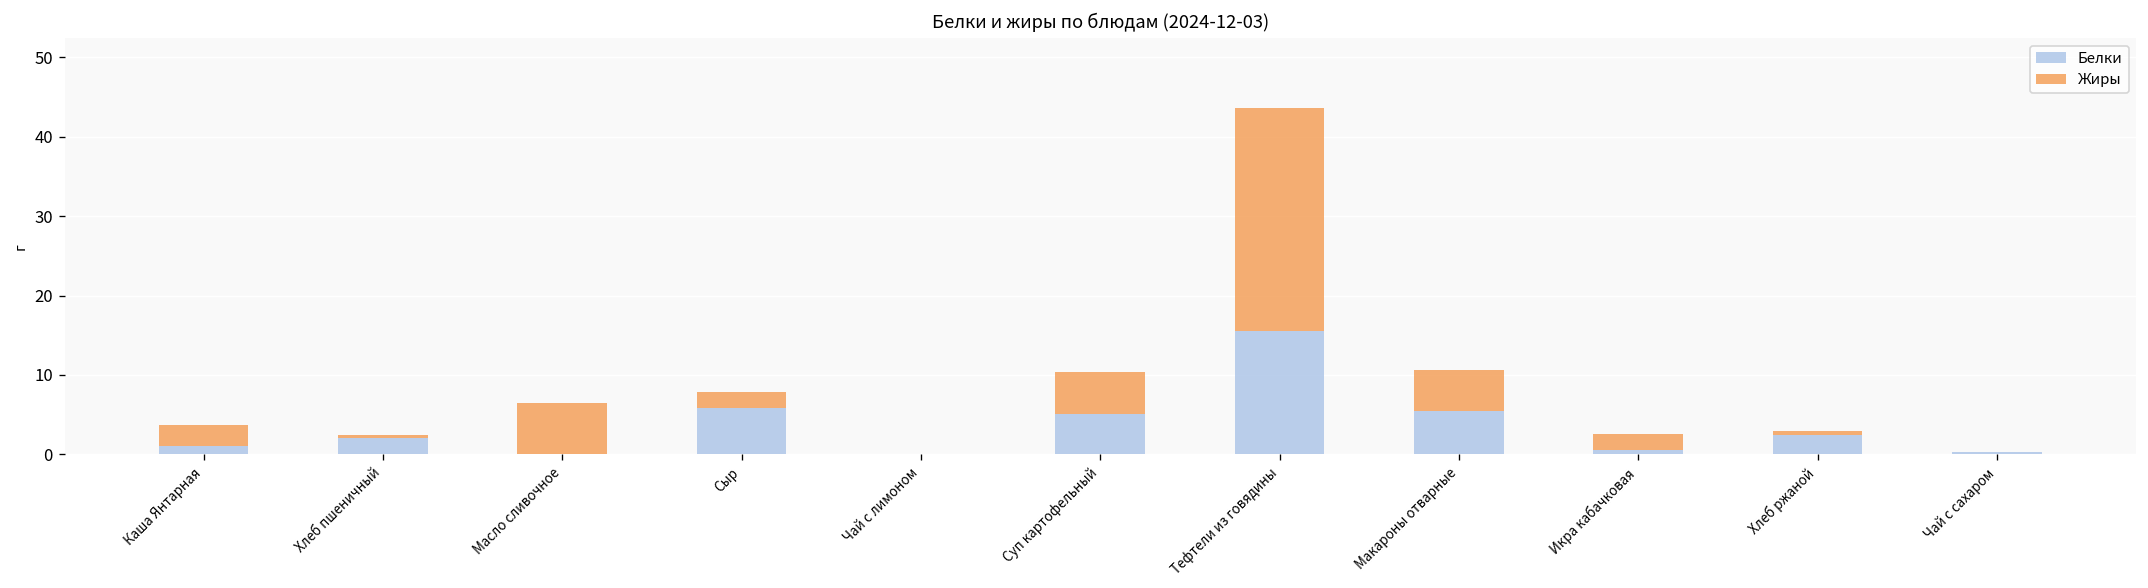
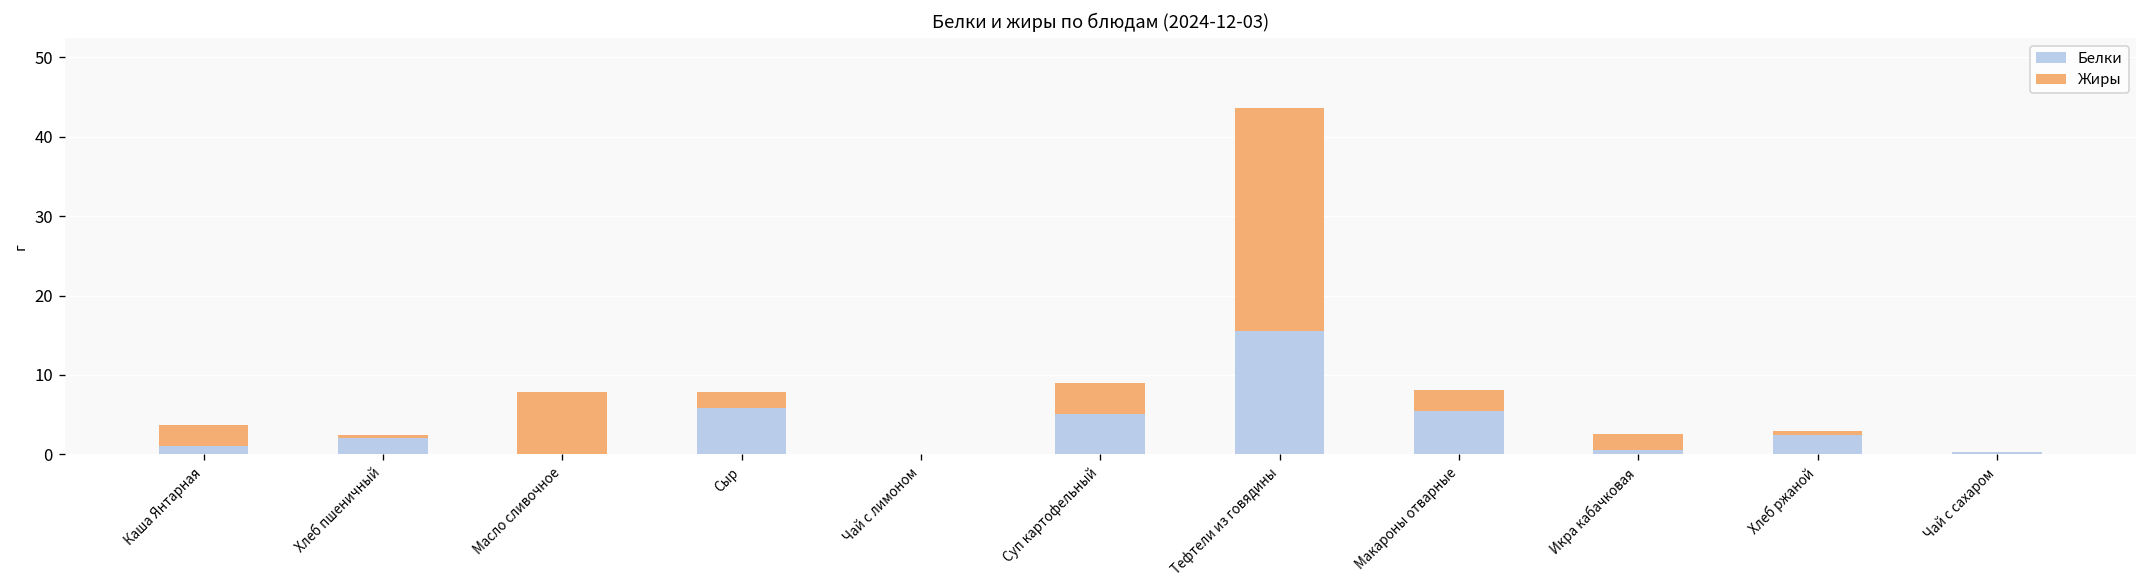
Жиры, Масло сливочное: 6 -> 8
Жиры, Суп картофельный: 5 -> 4
Жиры, Макароны отварные: 5 -> 3
